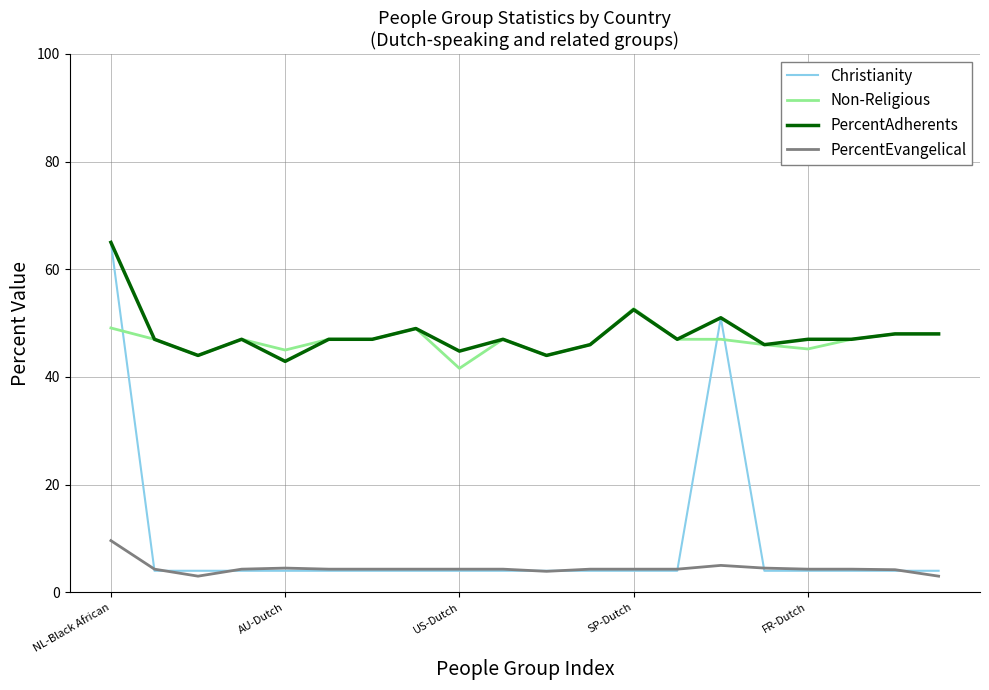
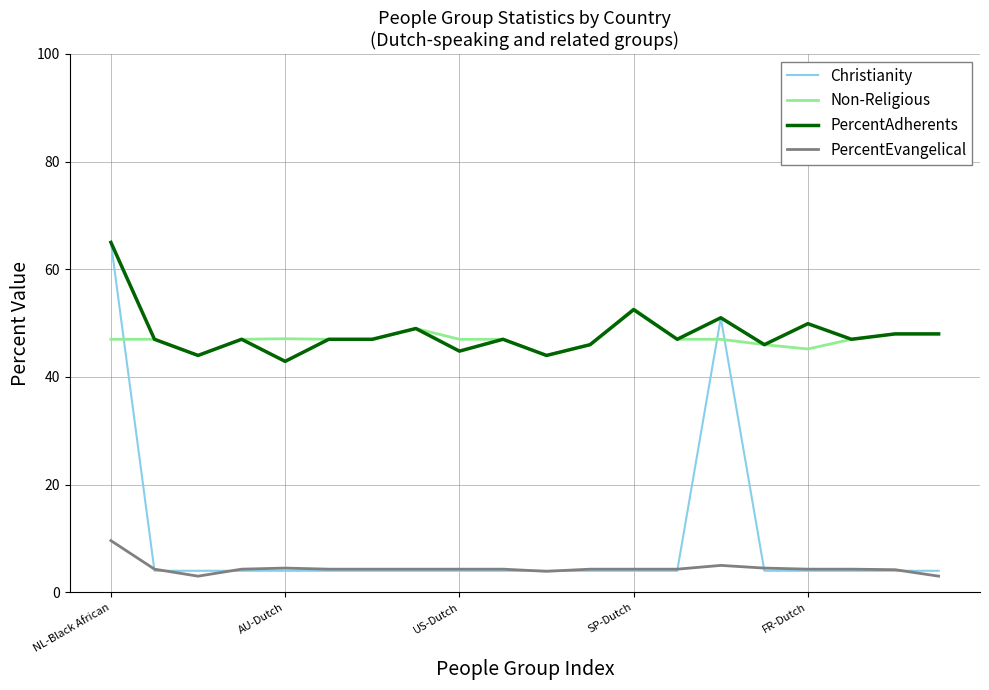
Non-Religious, NL-Black African: 49 -> 47
Non-Religious, AU-Dutch: 45 -> 47
Non-Religious, US-Dutch: 42 -> 47
PercentAdherents, FR-Dutch: 47 -> 50
